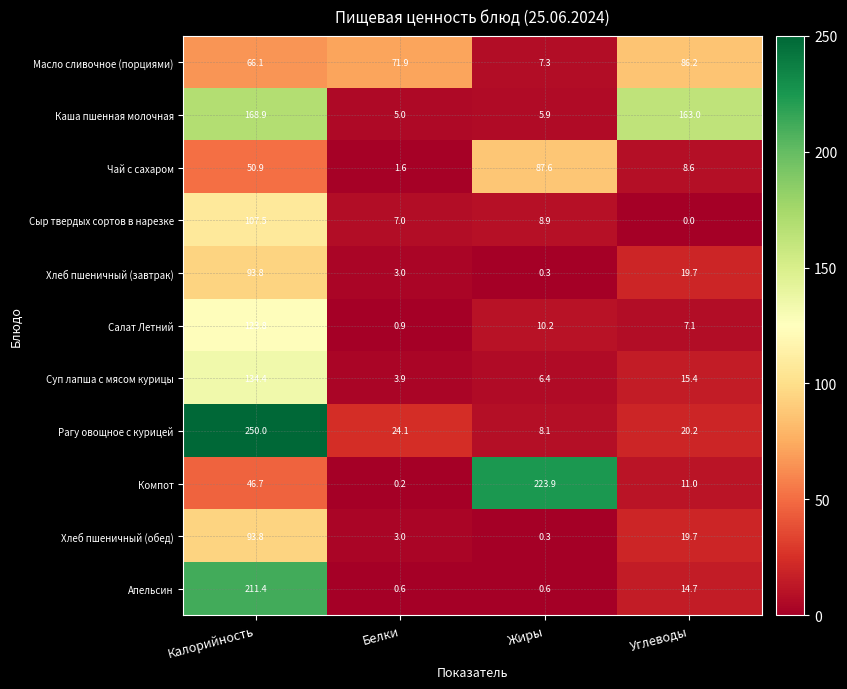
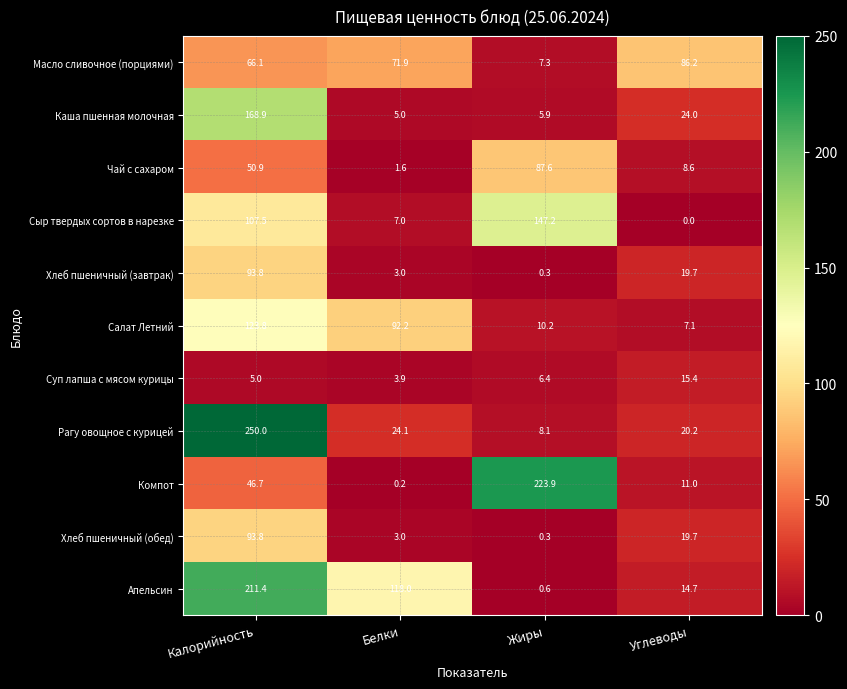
Каша пшенная молочная, Углеводы: 163.0 -> 24.0
Сыр твердых сортов в нарезке, Жиры: 8.9 -> 147.2
Салат Летний, Белки: 0.9 -> 92.2
Суп лапша с мясом курицы, Калорийность: 134.4 -> 5.0
Апельсин, Белки: 0.6 -> 118.0
